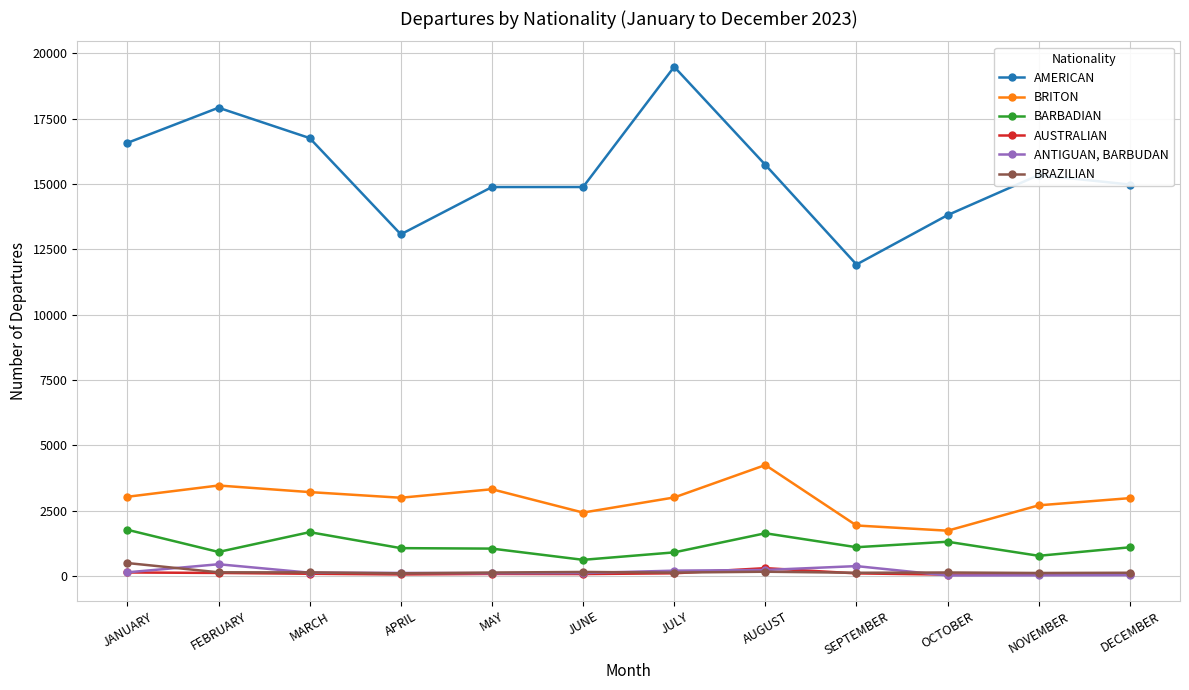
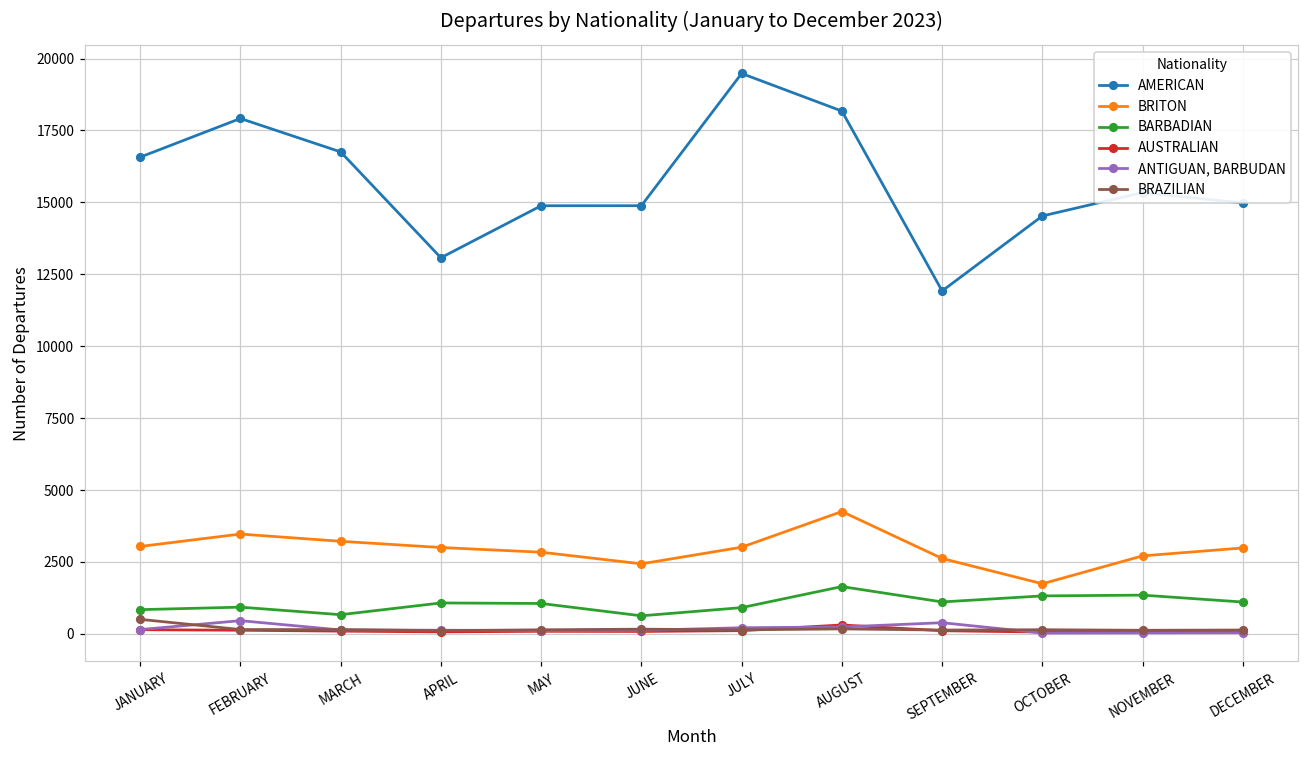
BARBADIAN, JANUARY: 1800 -> 800
BARBADIAN, MARCH: 1700 -> 700
BRITON, MAY: 3300 -> 2800
AMERICAN, AUGUST: 15700 -> 18200
BRITON, SEPTEMBER: 1900 -> 2600
AMERICAN, OCTOBER: 13800 -> 14500
BARBADIAN, NOVEMBER: 800 -> 1300
